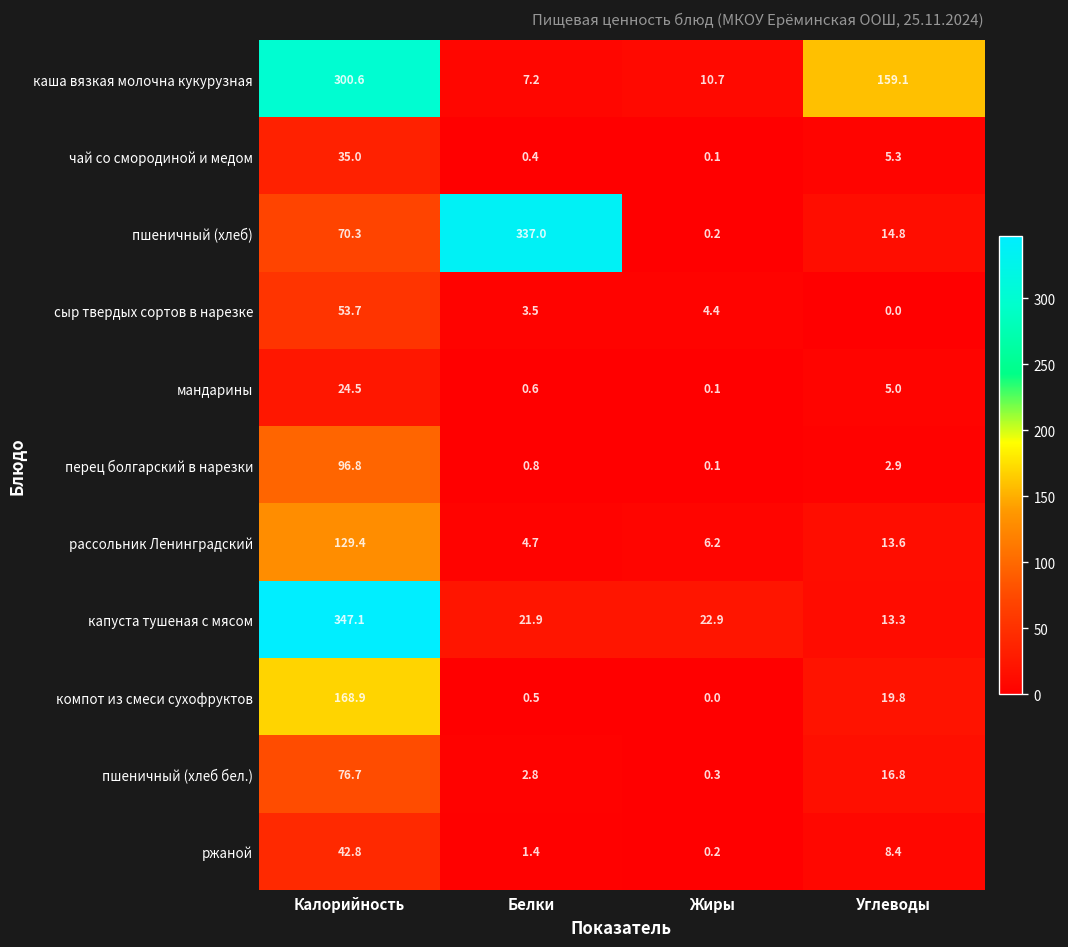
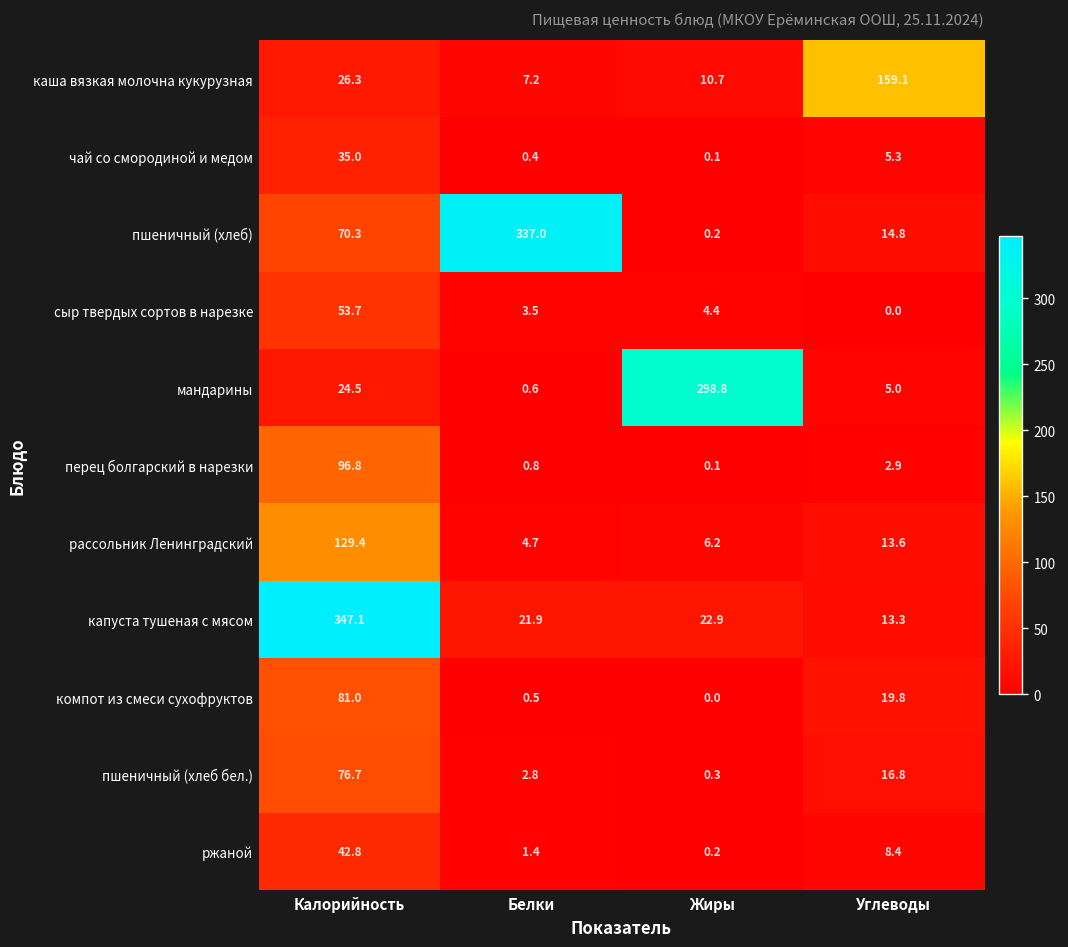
каша вязкая молочна кукурузная, Калорийность: 300.6 -> 26.3
мандарины, Жиры: 0.1 -> 298.8
компот из смеси сухофруктов, Калорийность: 168.9 -> 81.0
